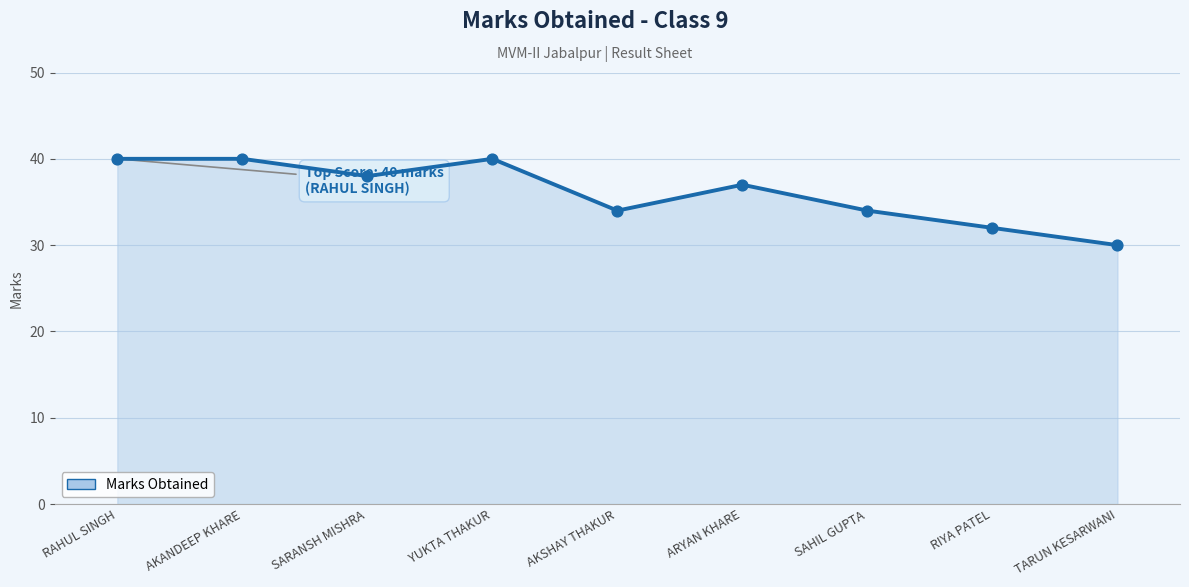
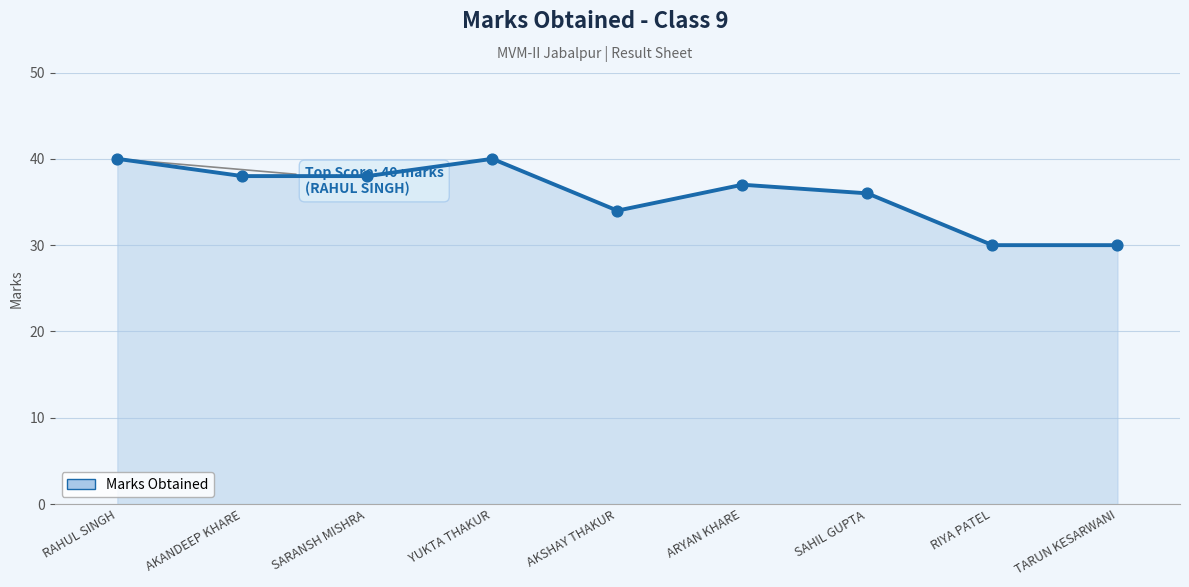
AKANDEEP KHARE: 40 -> 38
SAHIL GUPTA: 34 -> 36
RIYA PATEL: 32 -> 30
